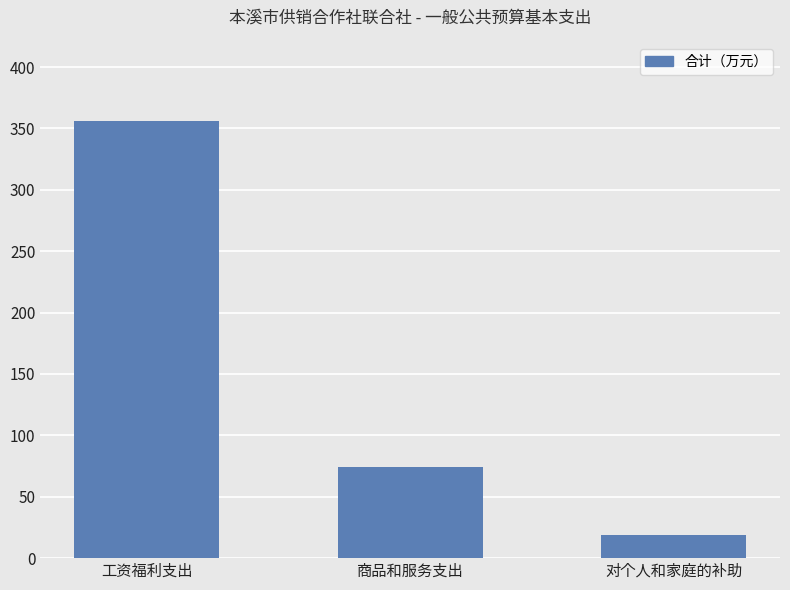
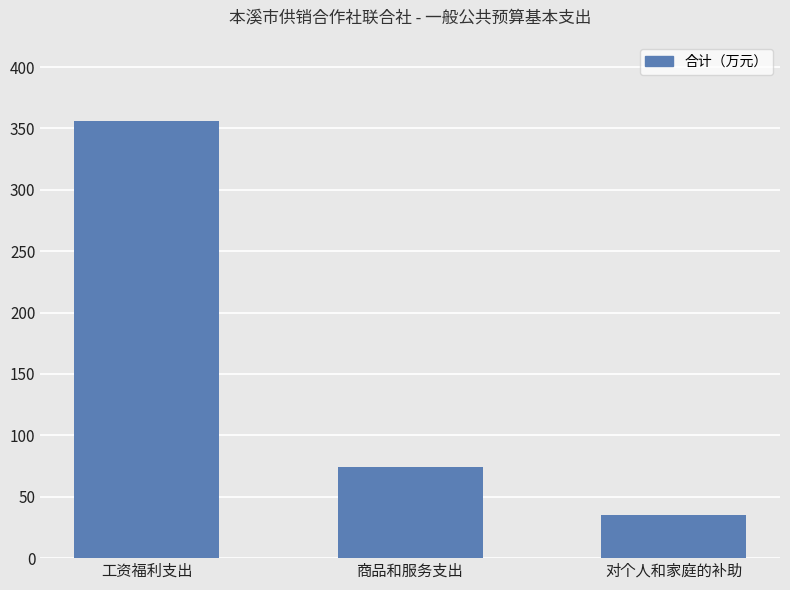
对个人和家庭的补助: 19 -> 35
